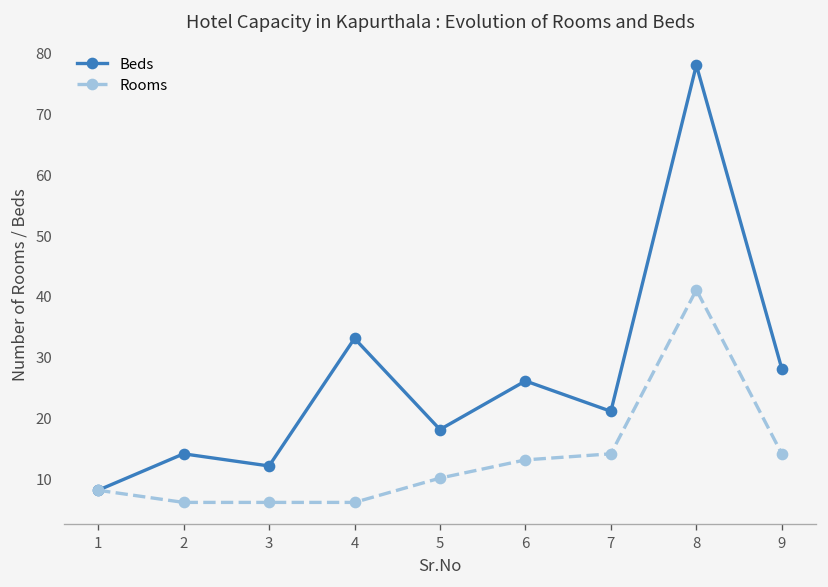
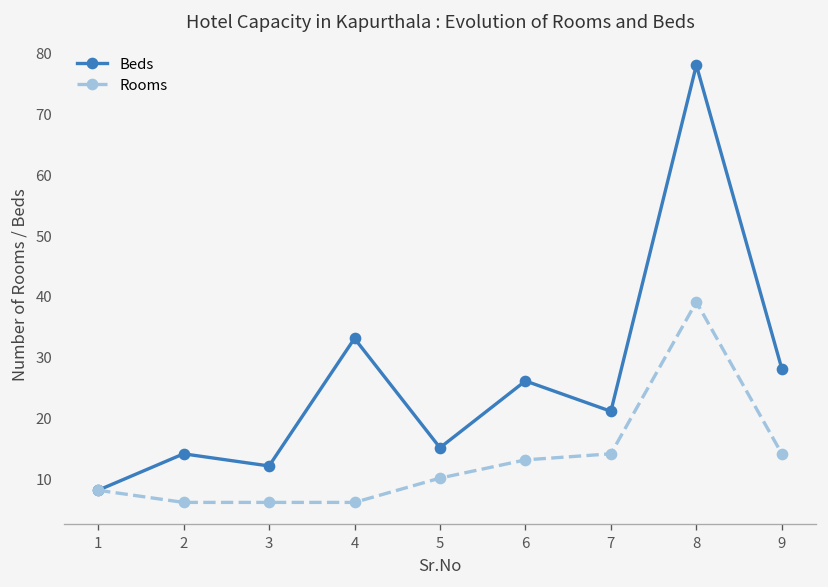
Beds, 5: 18 -> 15
Rooms, 8: 41 -> 39
